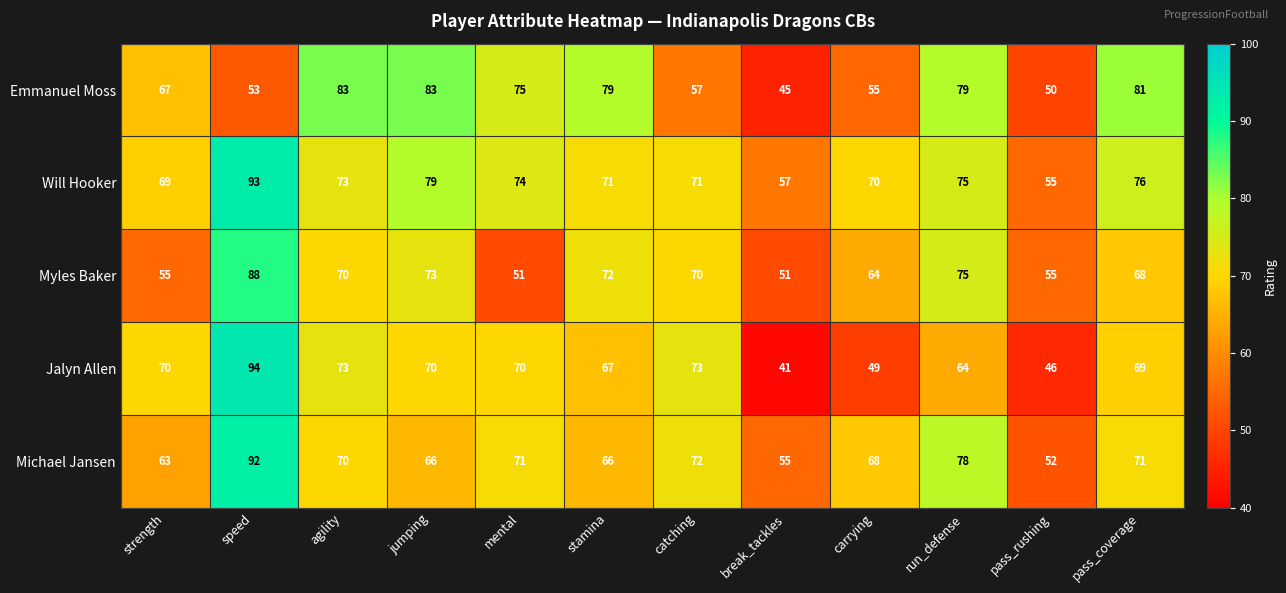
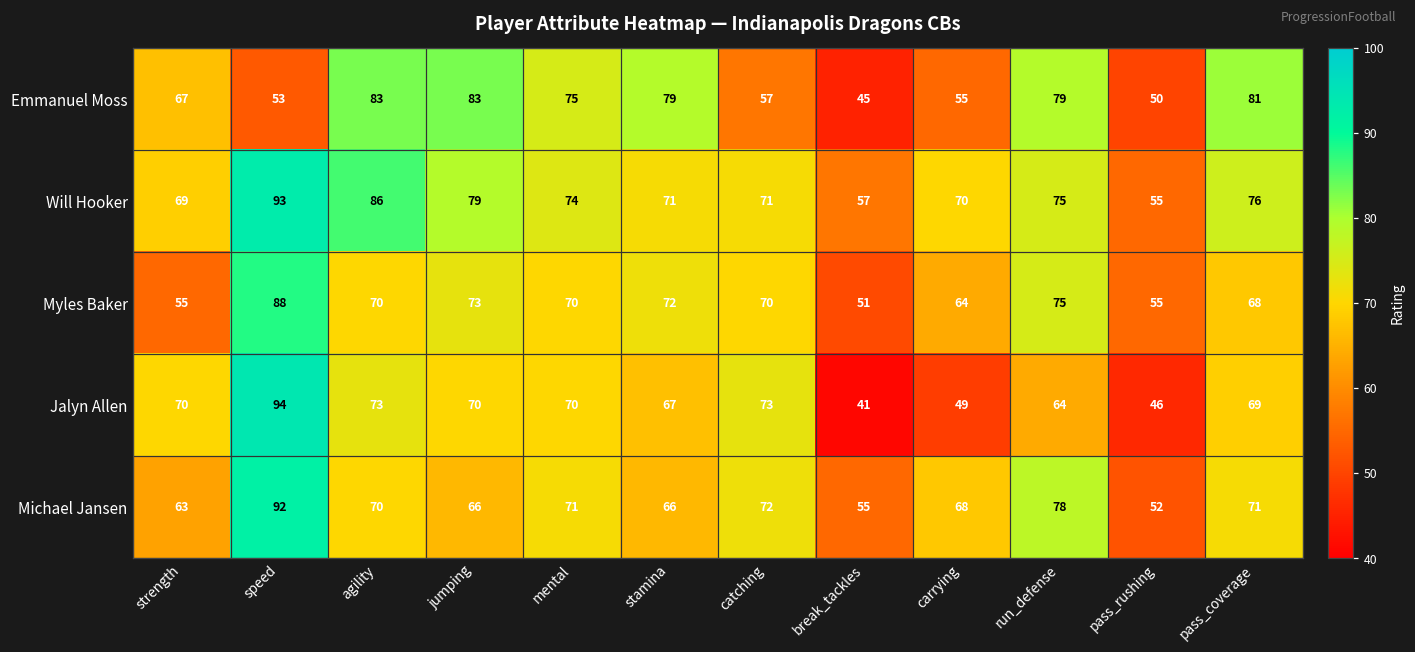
Will Hooker, agility: 73 -> 86
Myles Baker, mental: 51 -> 70
